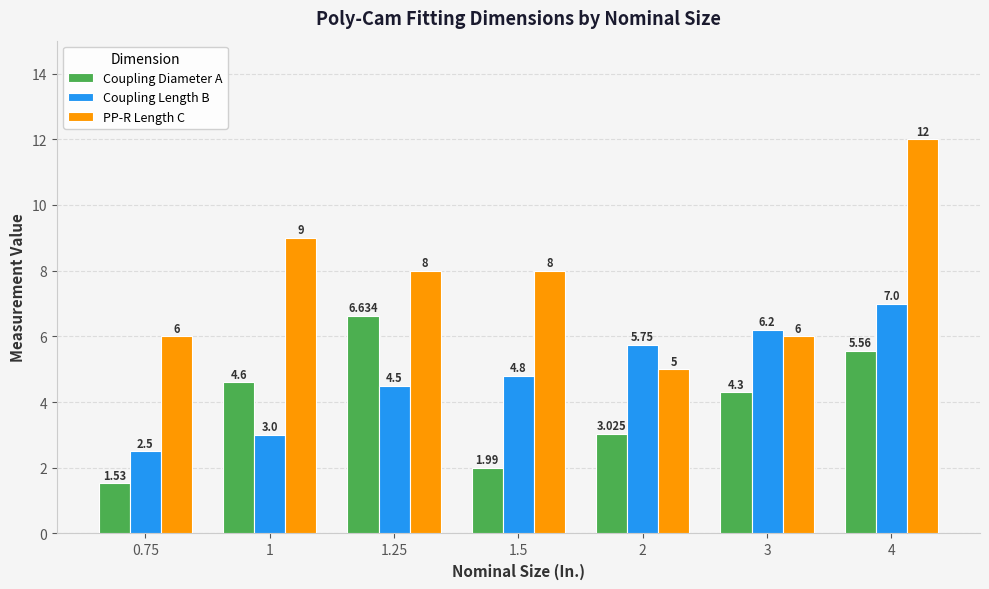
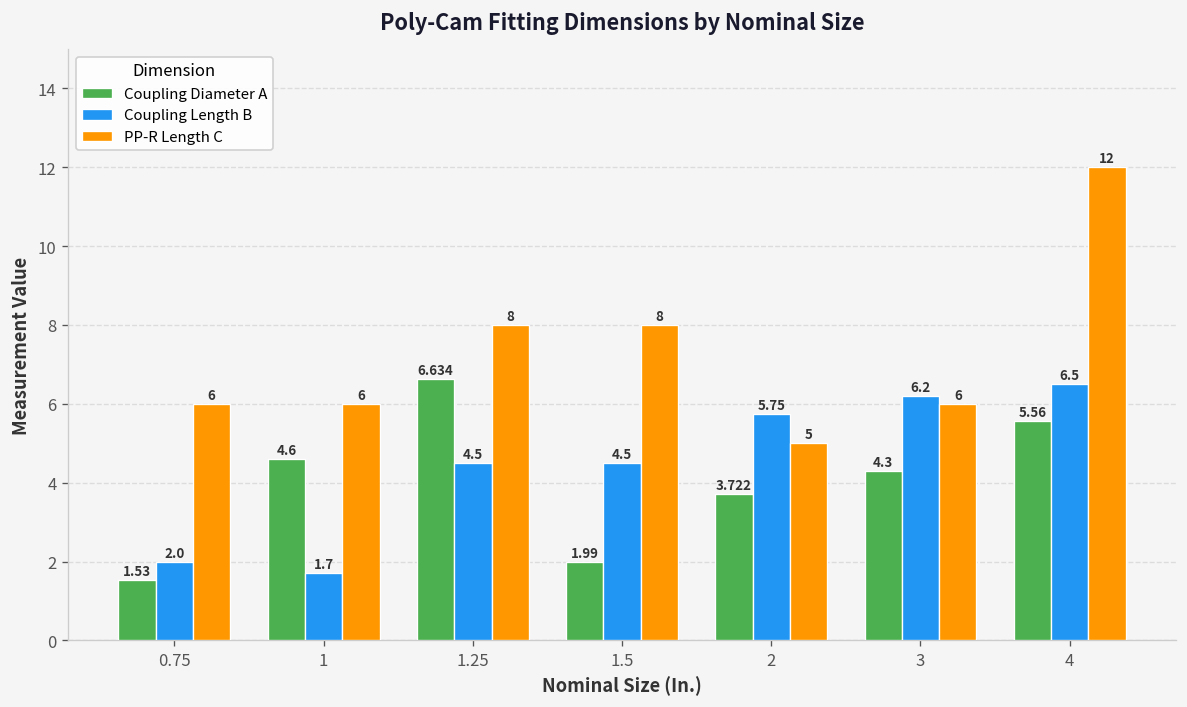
Coupling Length B, 0.75: 2.5 -> 2.0
Coupling Length B, 1: 3.0 -> 1.7
PP-R Length C, 1: 9 -> 6
Coupling Length B, 1.5: 4.8 -> 4.5
Coupling Diameter A, 2: 3.025 -> 3.722
Coupling Length B, 4: 7.0 -> 6.5
